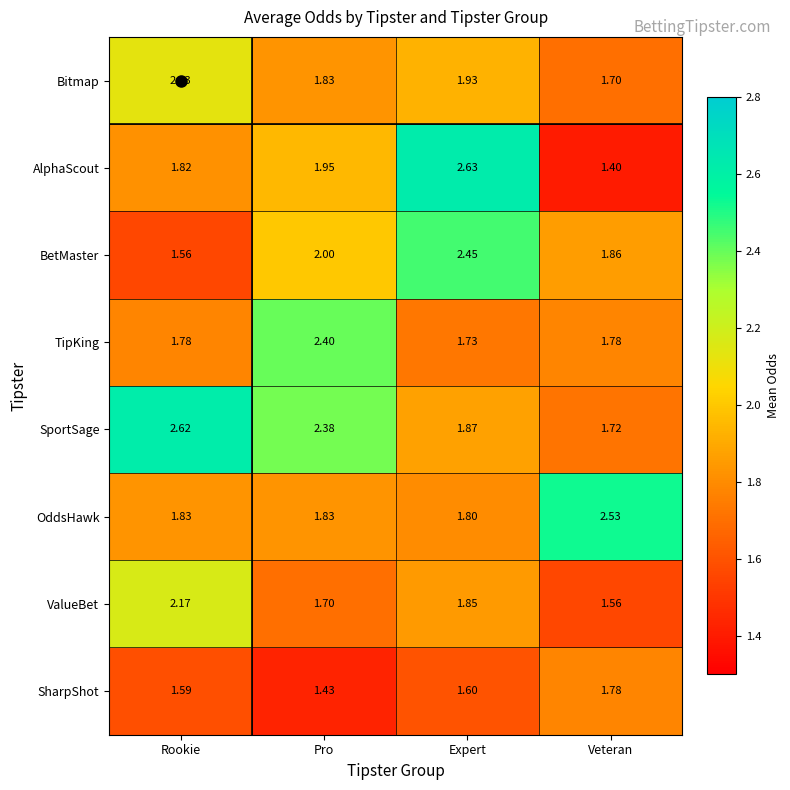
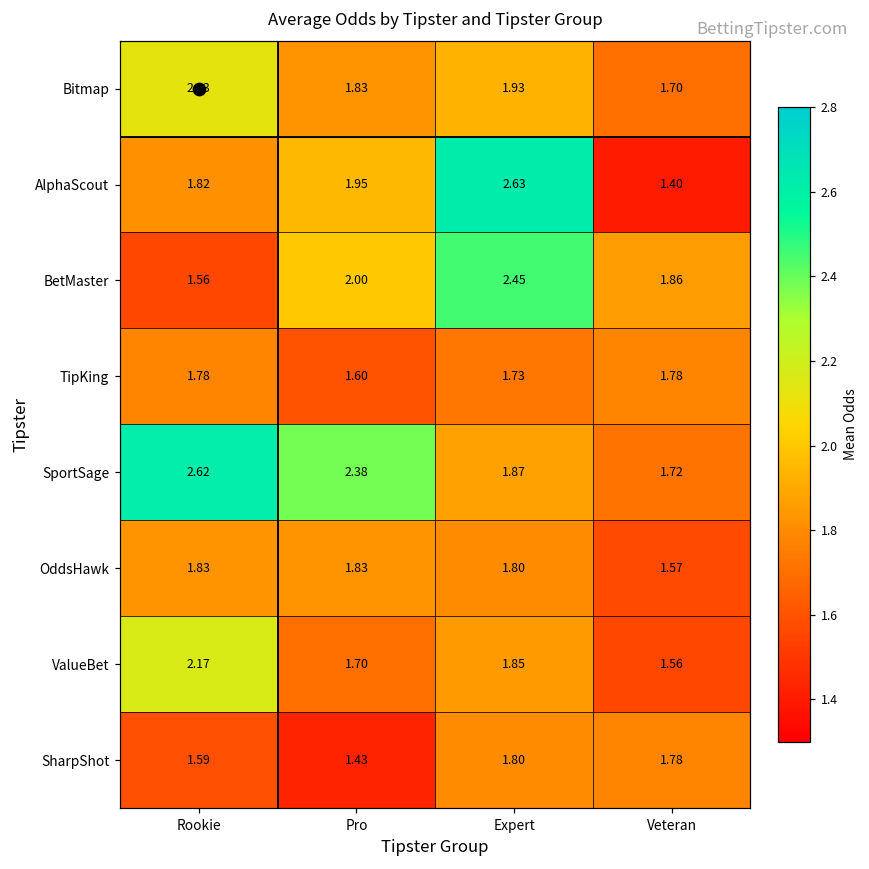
TipKing, Pro: 2.40 -> 1.60
OddsHawk, Veteran: 2.53 -> 1.57
SharpShot, Expert: 1.60 -> 1.80
